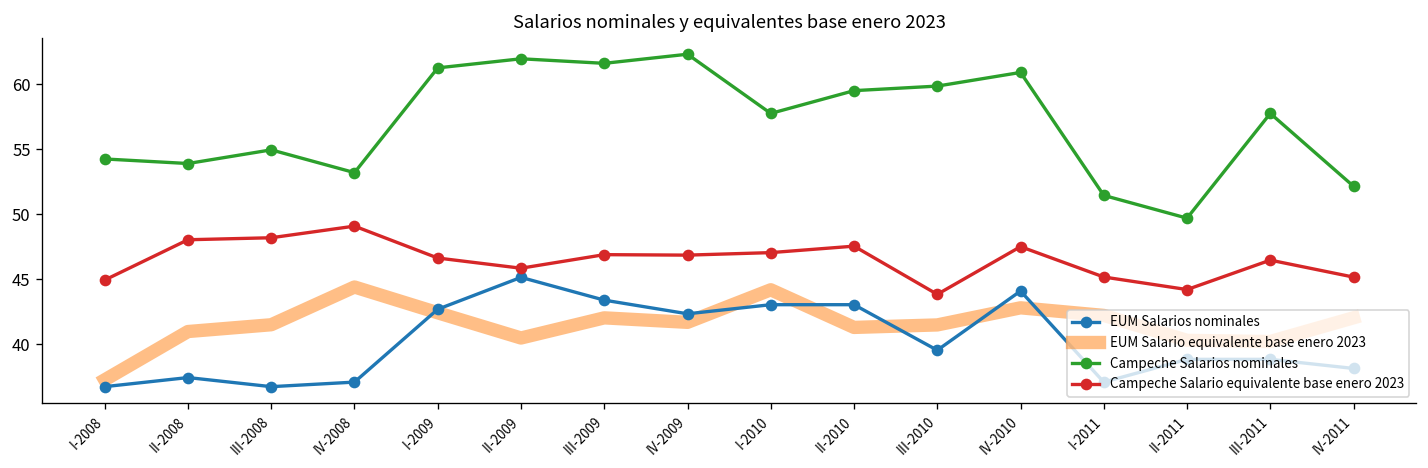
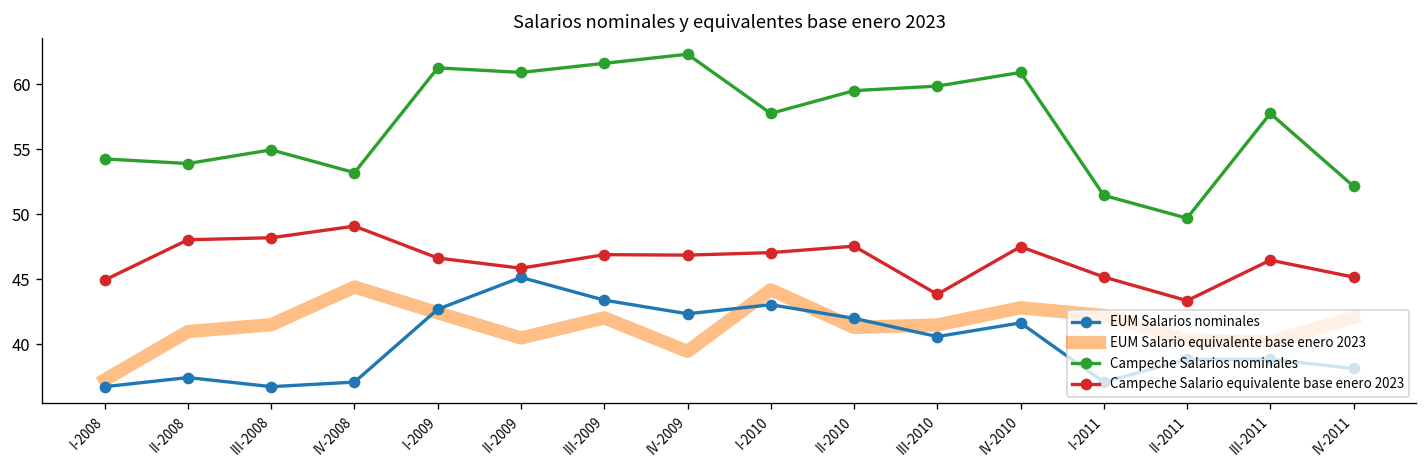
Campeche Salarios nominales, II-2009: 61.9 -> 60.9
EUM Salario equivalente base enero 2023, IV-2009: 41.7 -> 39.5
EUM Salarios nominales, II-2010: 43.1 -> 42.0
EUM Salarios nominales, III-2010: 39.6 -> 40.6
EUM Salarios nominales, IV-2010: 44.1 -> 41.7
Campeche Salario equivalente base enero 2023, II-2011: 44.2 -> 43.4
